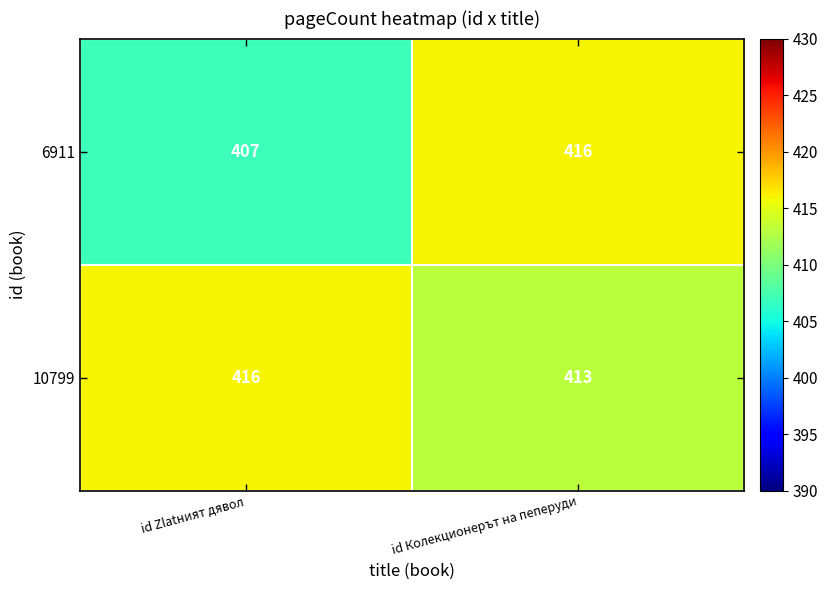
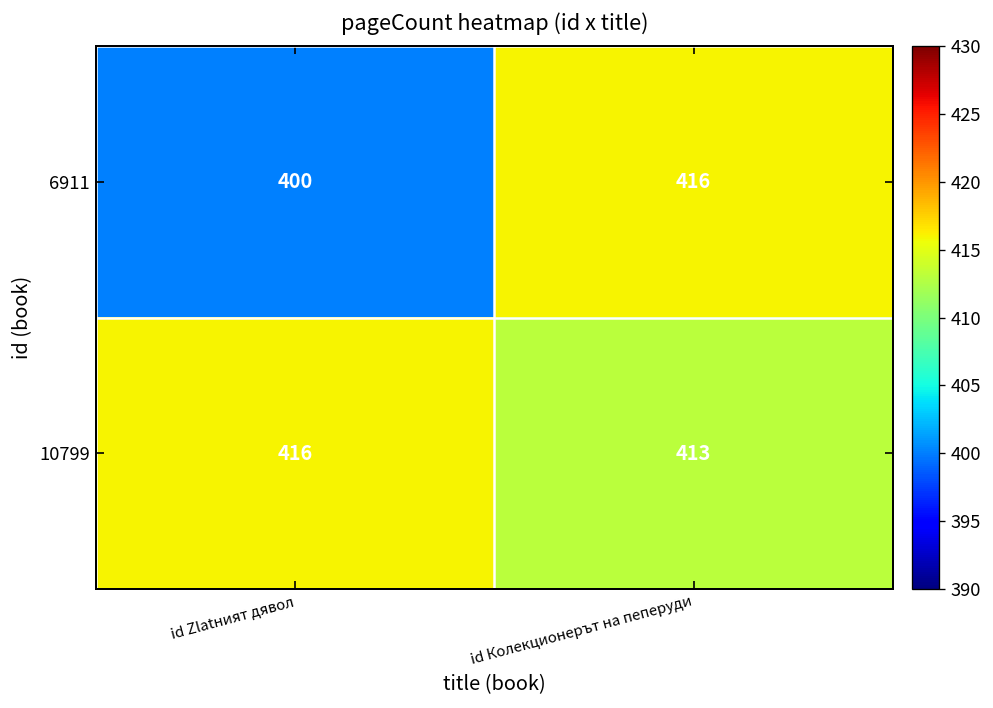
6911, id Zlatният дявол: 407 -> 400
